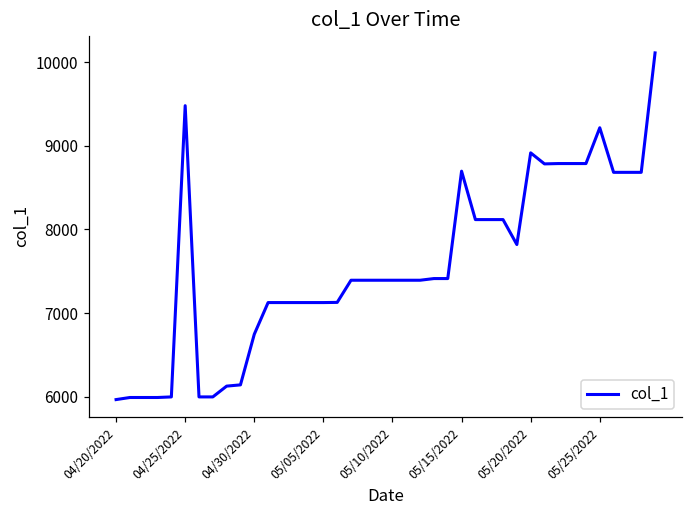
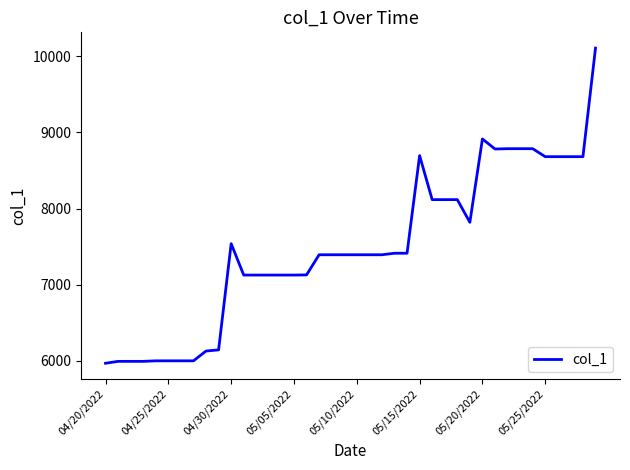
04/25/2022: 9500 -> 6000
04/30/2022: 6700 -> 7500
05/25/2022: 9200 -> 8700
